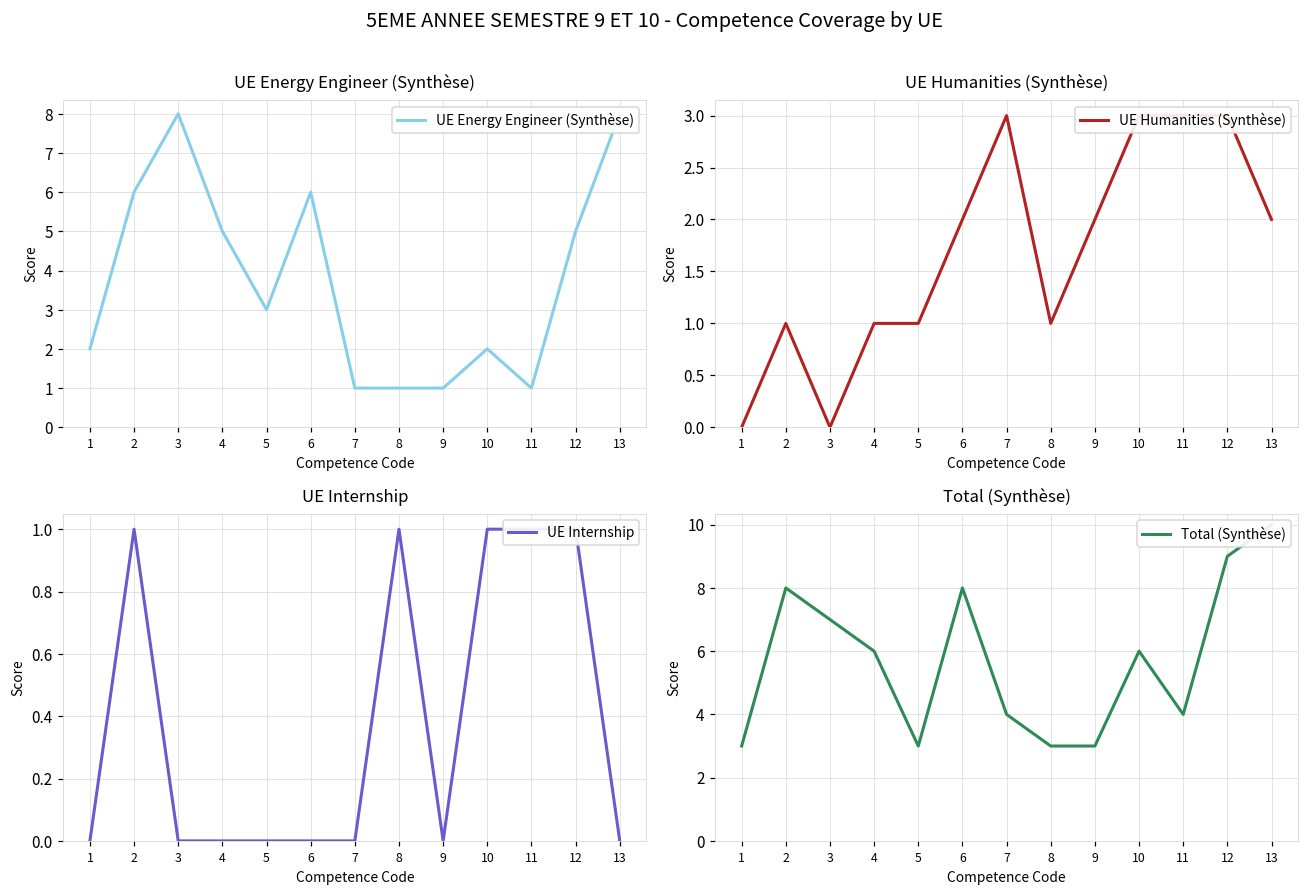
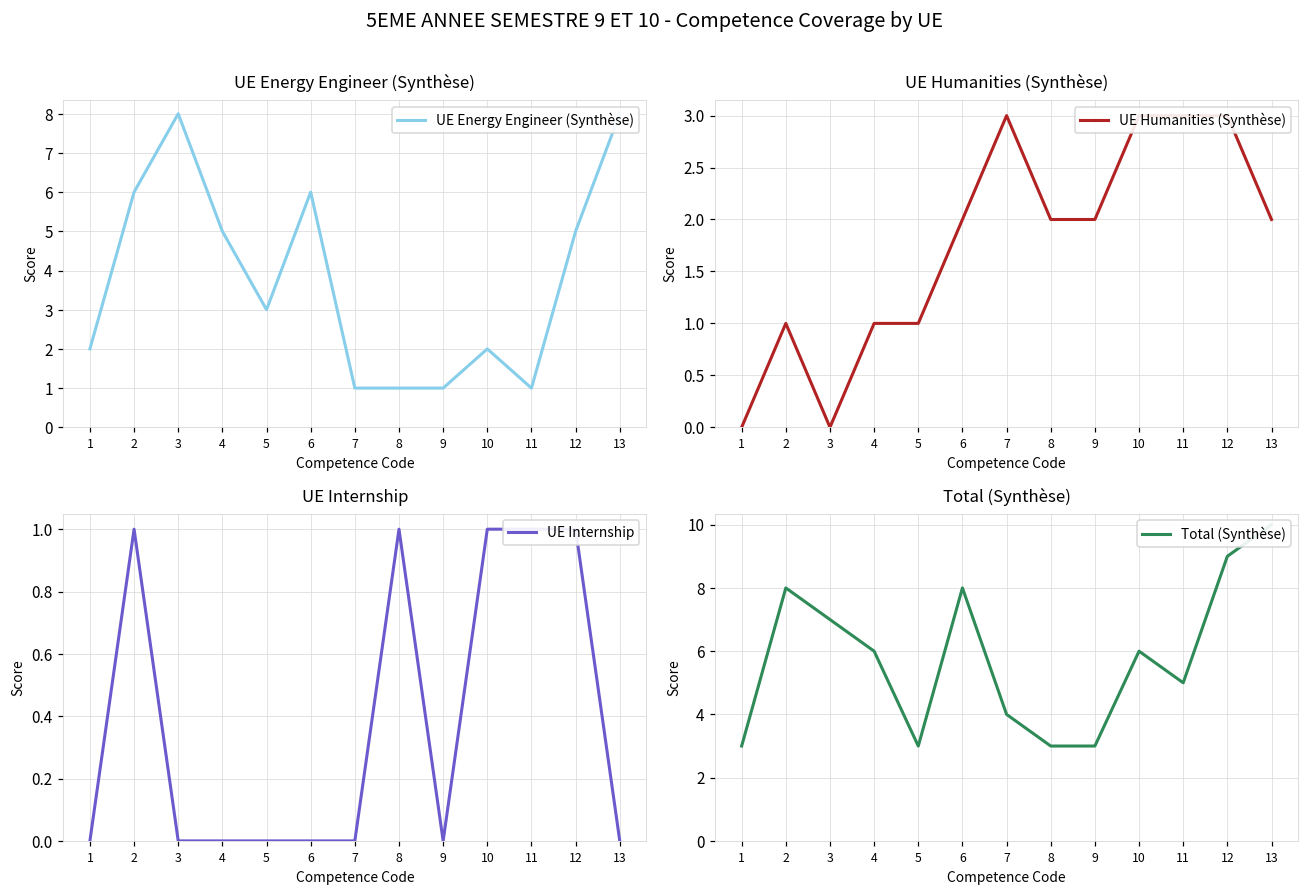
UE Humanities (Synthèse), 8: 1 -> 2
Total (Synthèse), 11: 4 -> 5
